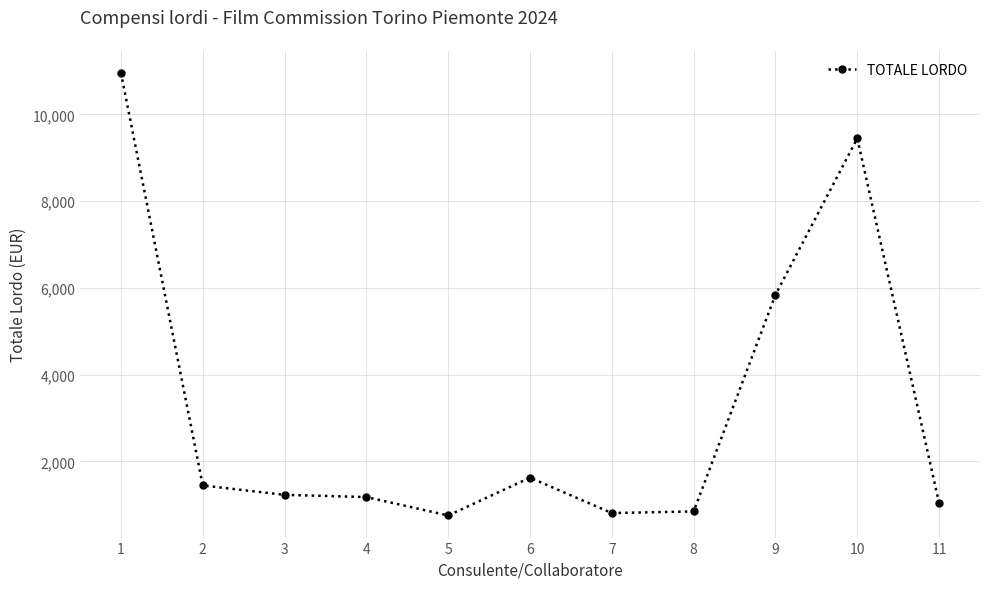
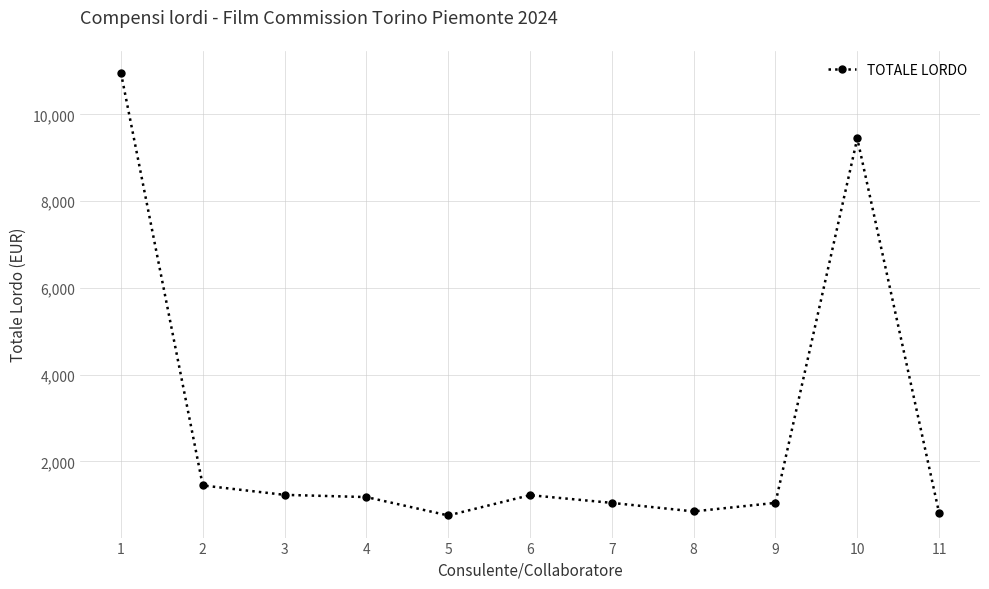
6: 1,600 -> 1,200
7: 800 -> 1,000
9: 5,800 -> 1,000
11: 1,000 -> 800
